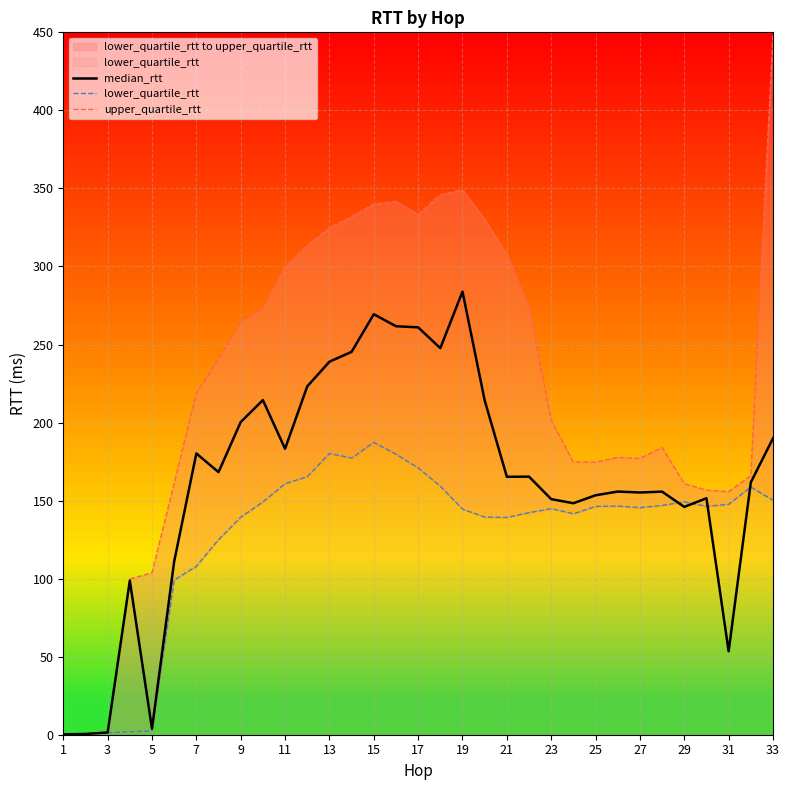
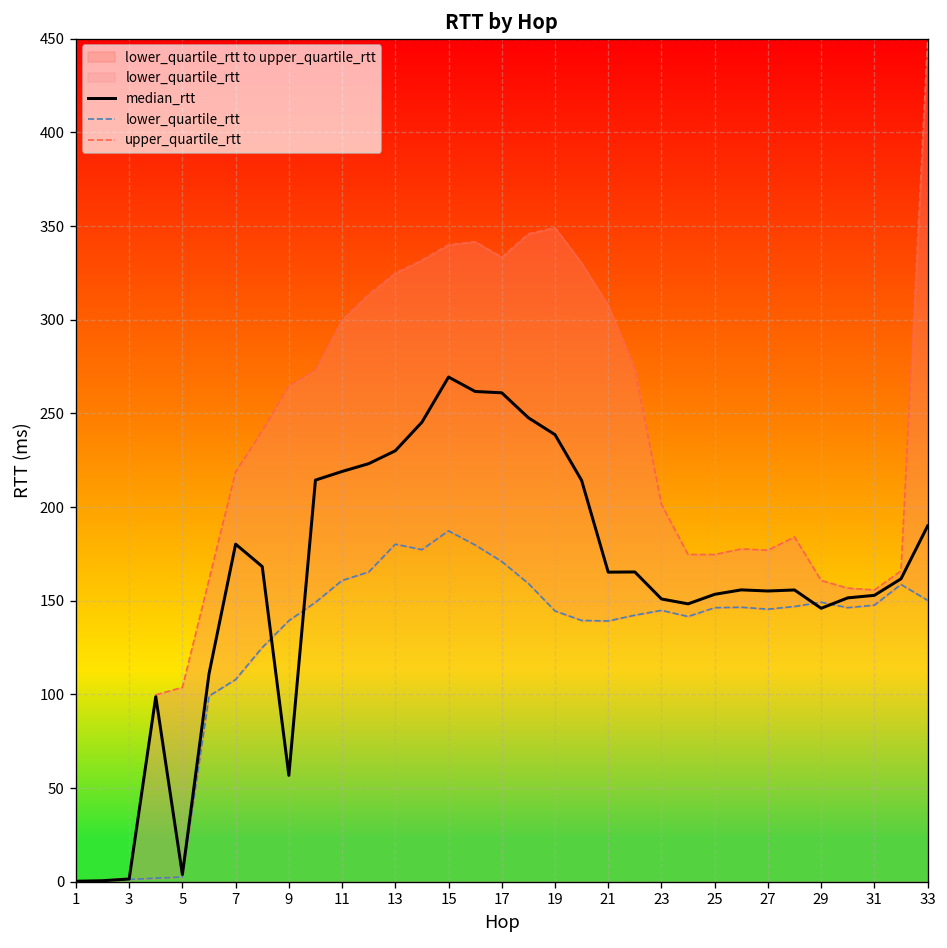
median_rtt, 9: 200 -> 57
median_rtt, 11: 183 -> 219
median_rtt, 13: 239 -> 230
median_rtt, 19: 284 -> 239
median_rtt, 31: 53 -> 153
